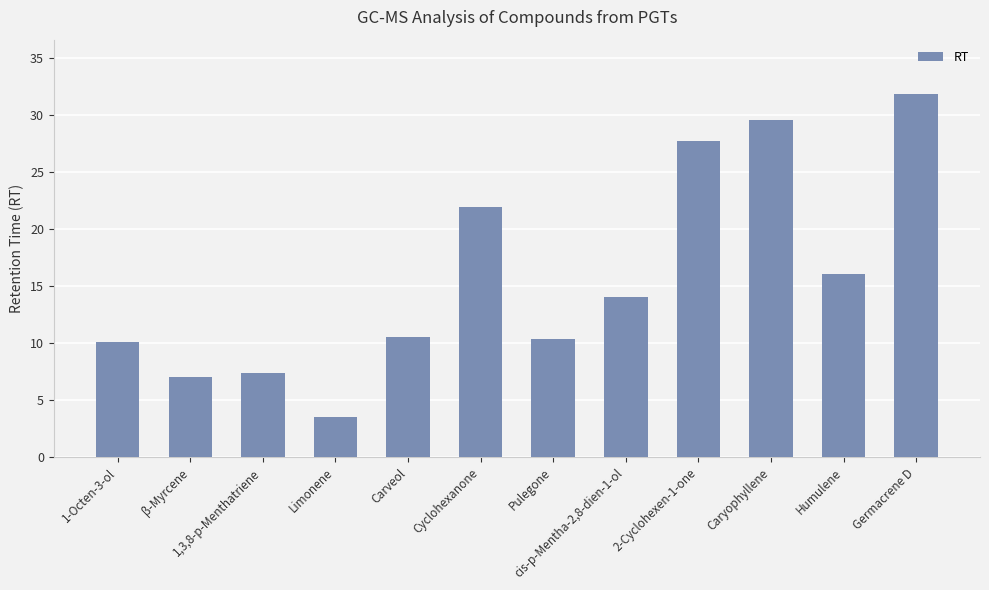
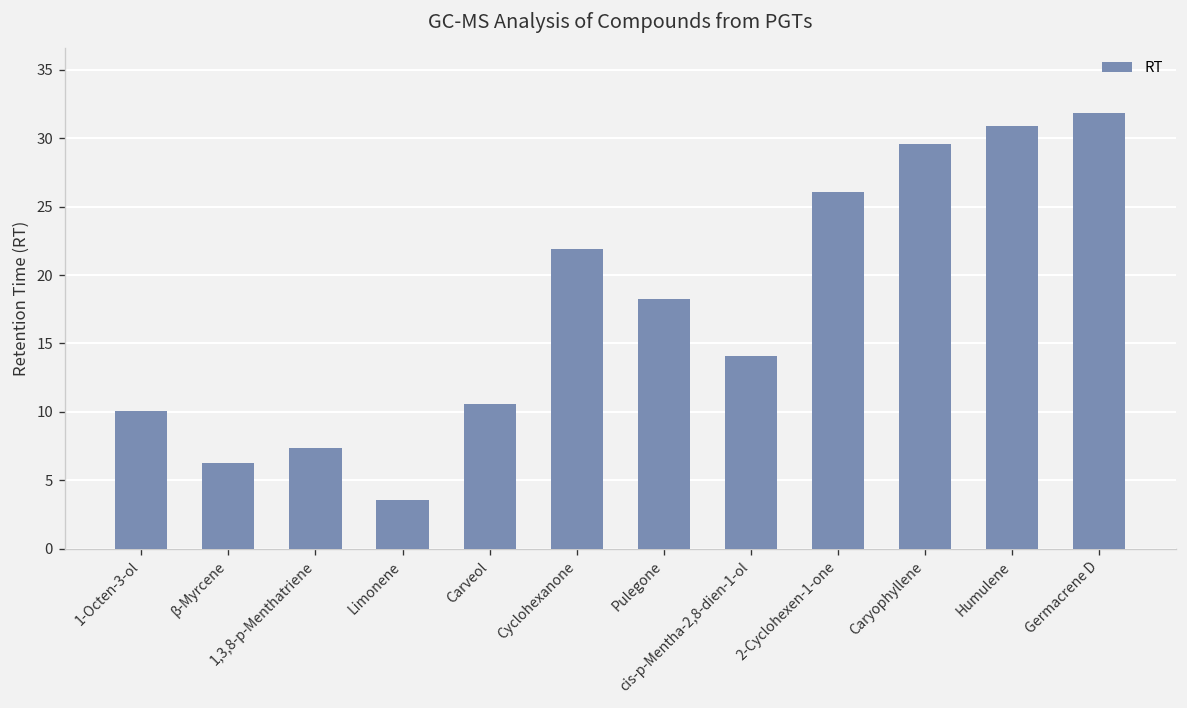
β-Myrcene: 7.0 -> 6.3
Pulegone: 10.3 -> 18.3
2-Cyclohexen-1-one: 27.7 -> 26.1
Humulene: 16.1 -> 30.9
